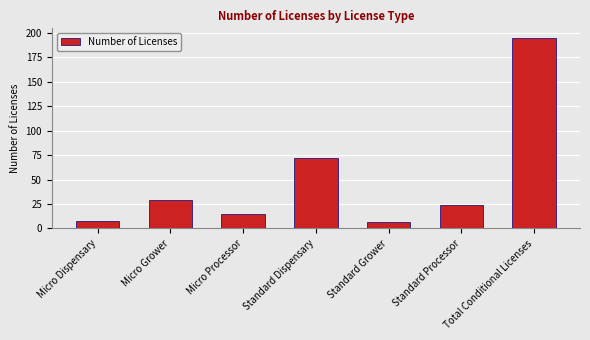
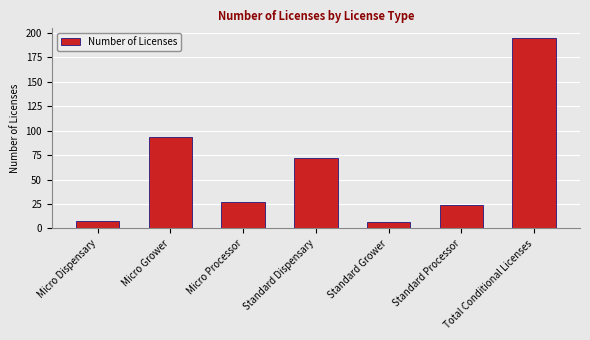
Micro Grower: 30 -> 90
Micro Processor: 20 -> 30
